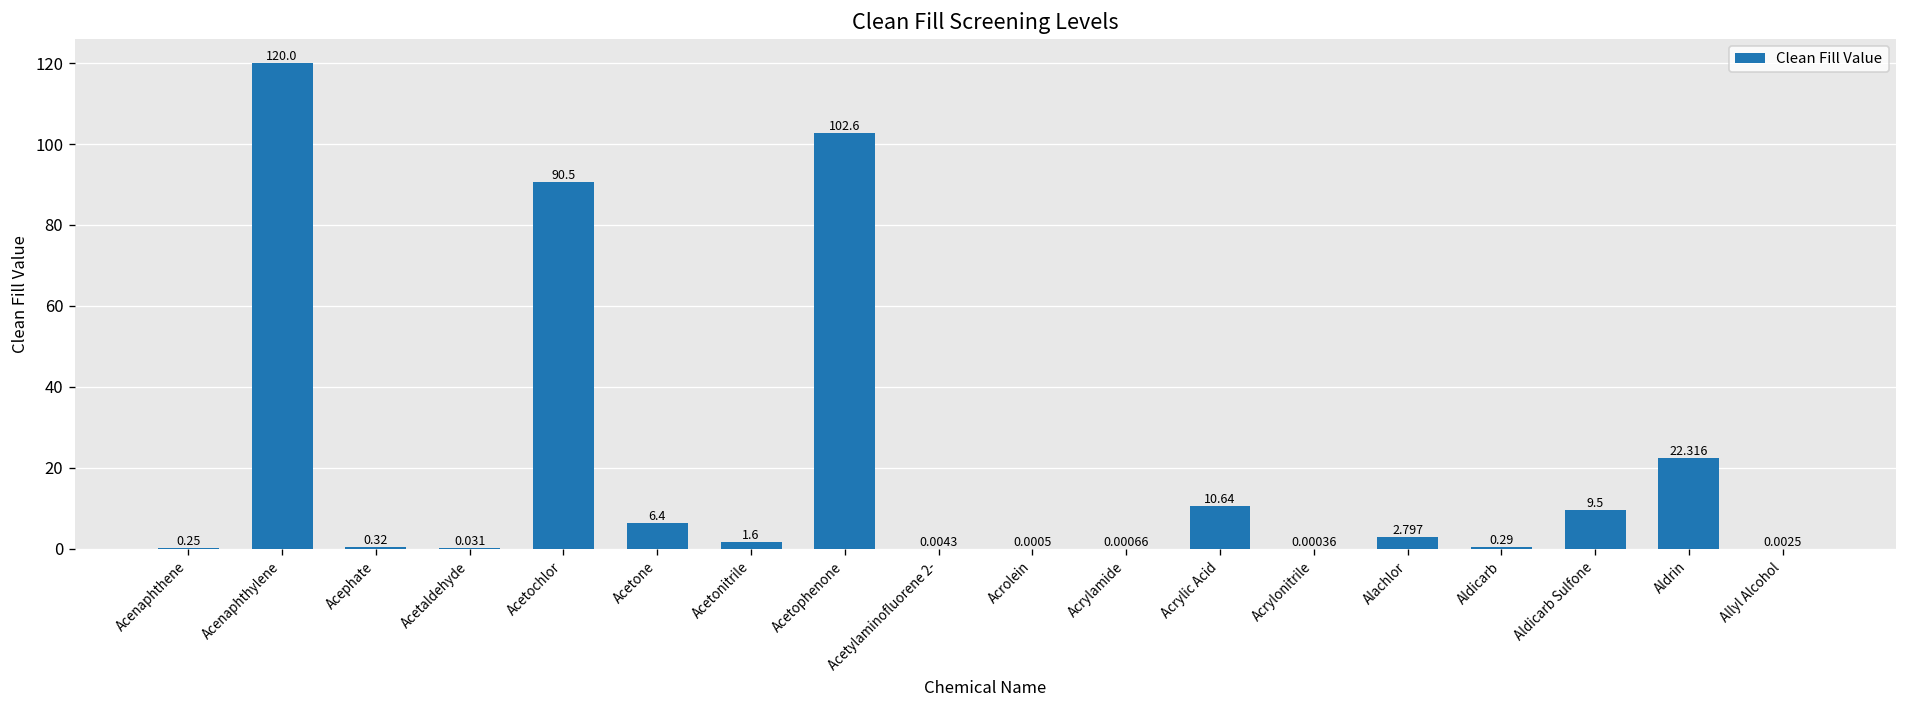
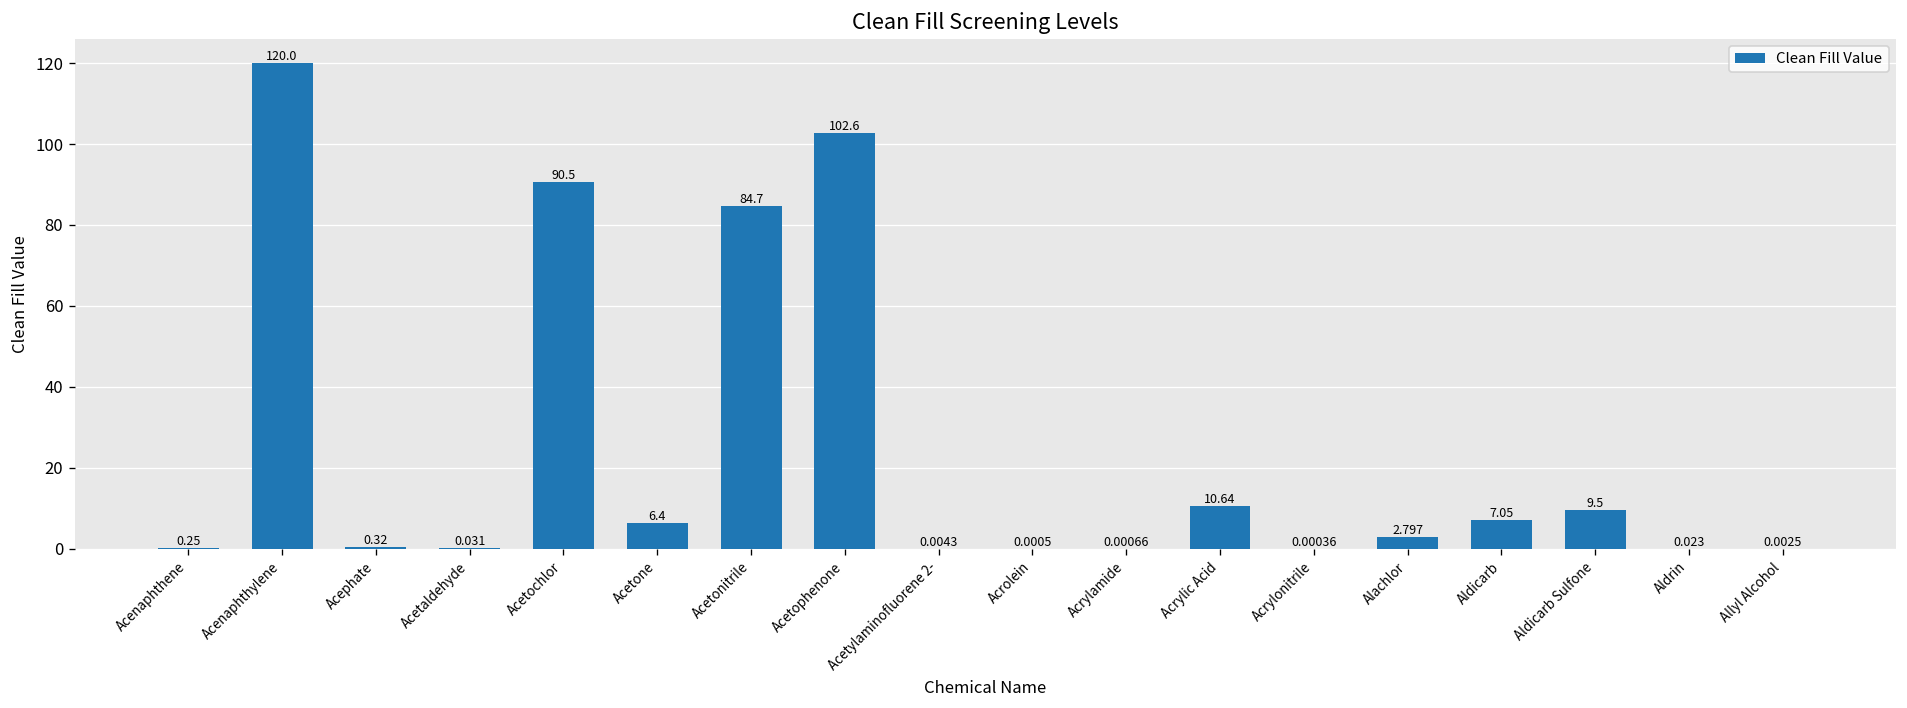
Acetonitrile: 1.6 -> 84.7
Aldicarb: 0.29 -> 7.05
Aldrin: 22.316 -> 0.023
